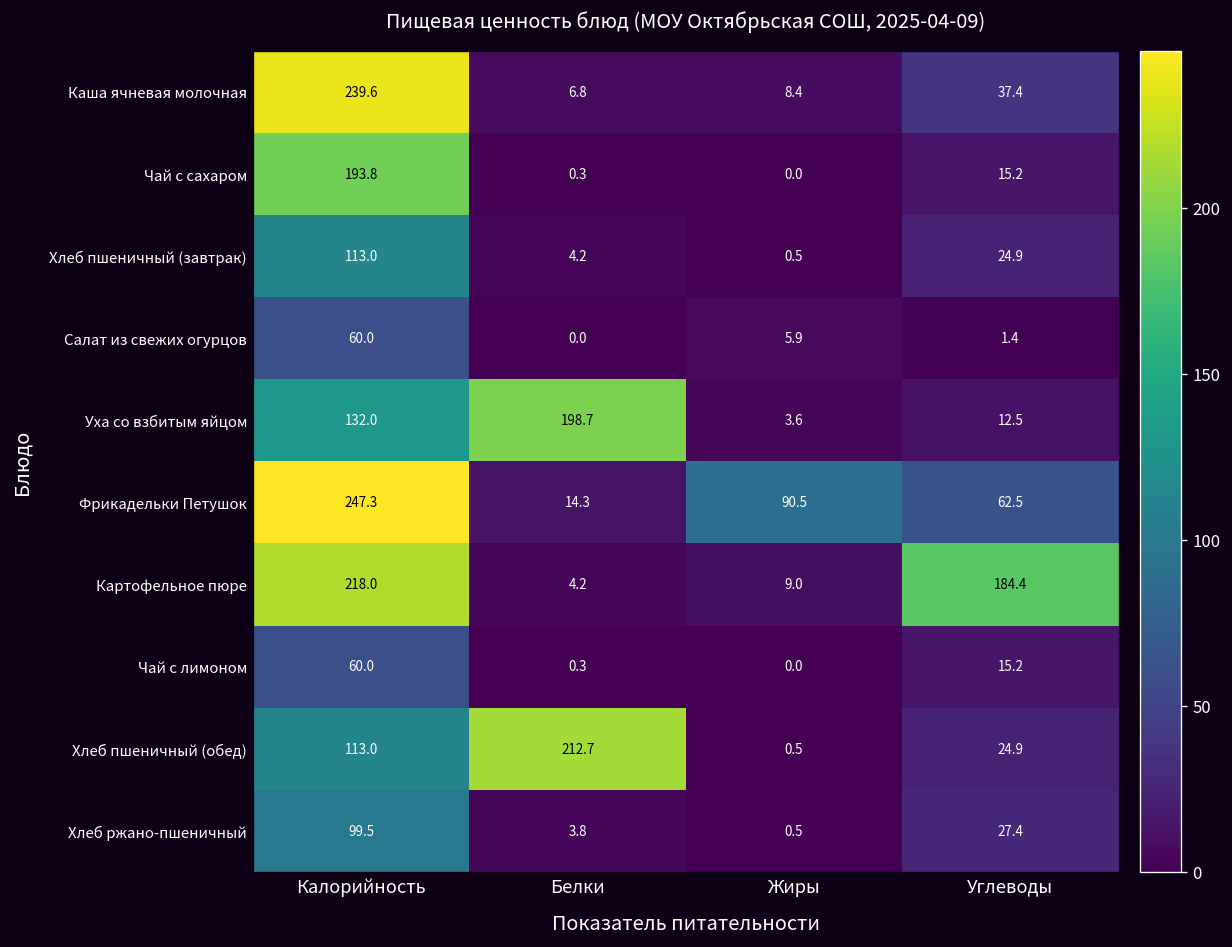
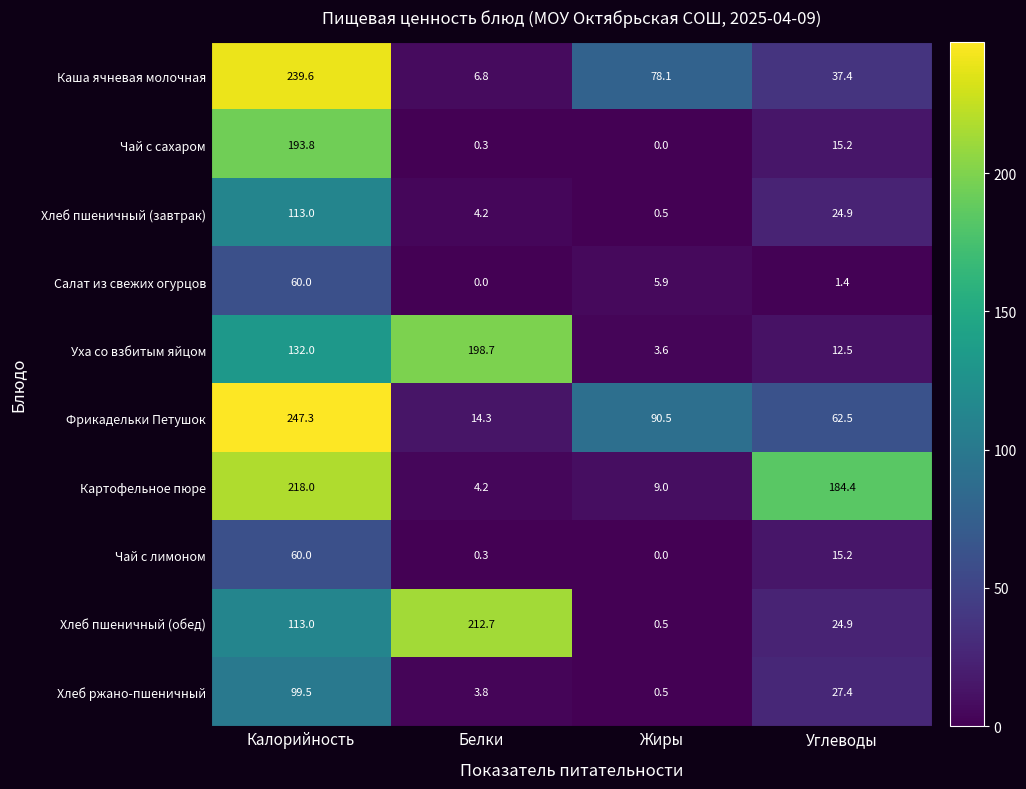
Каша ячневая молочная, Жиры: 8.4 -> 78.1
